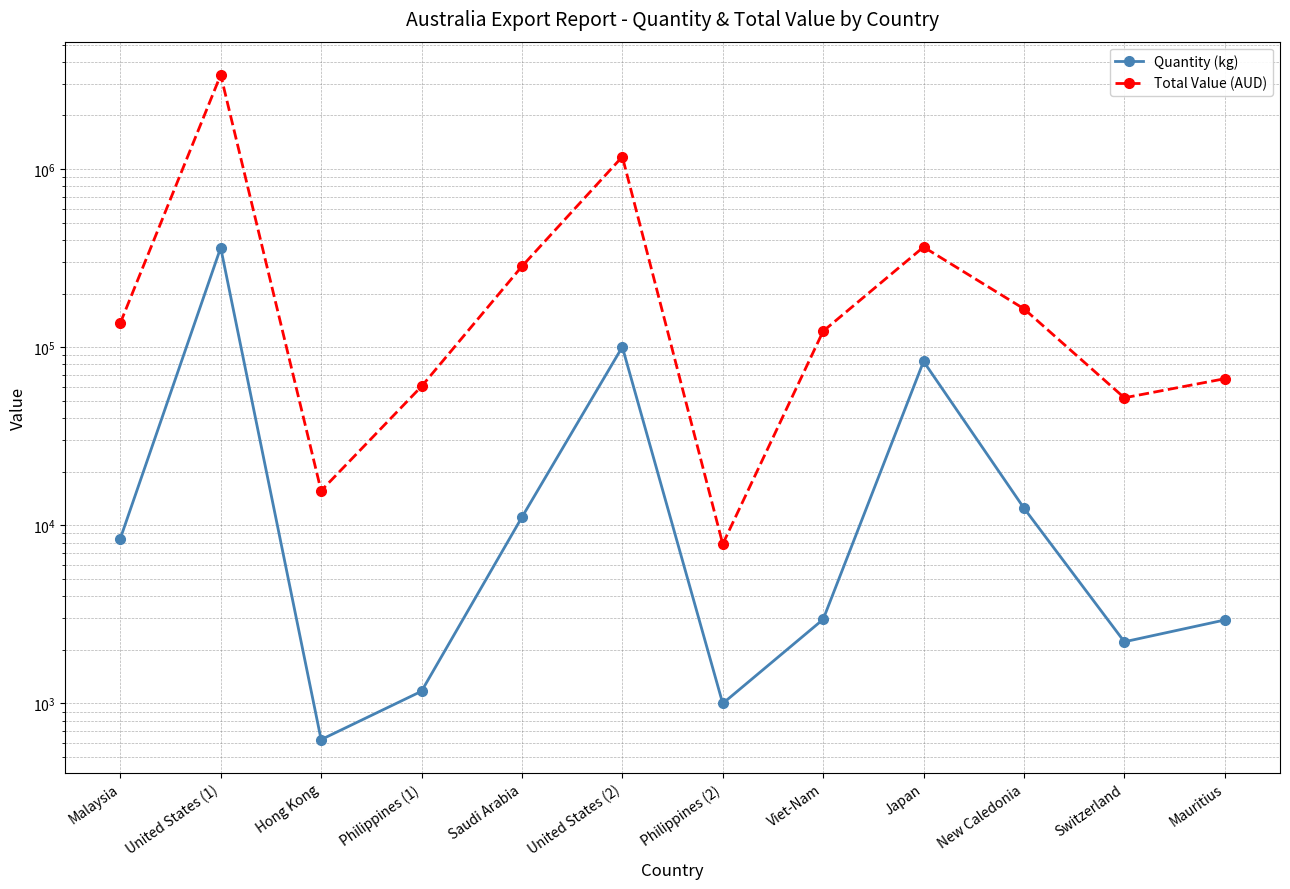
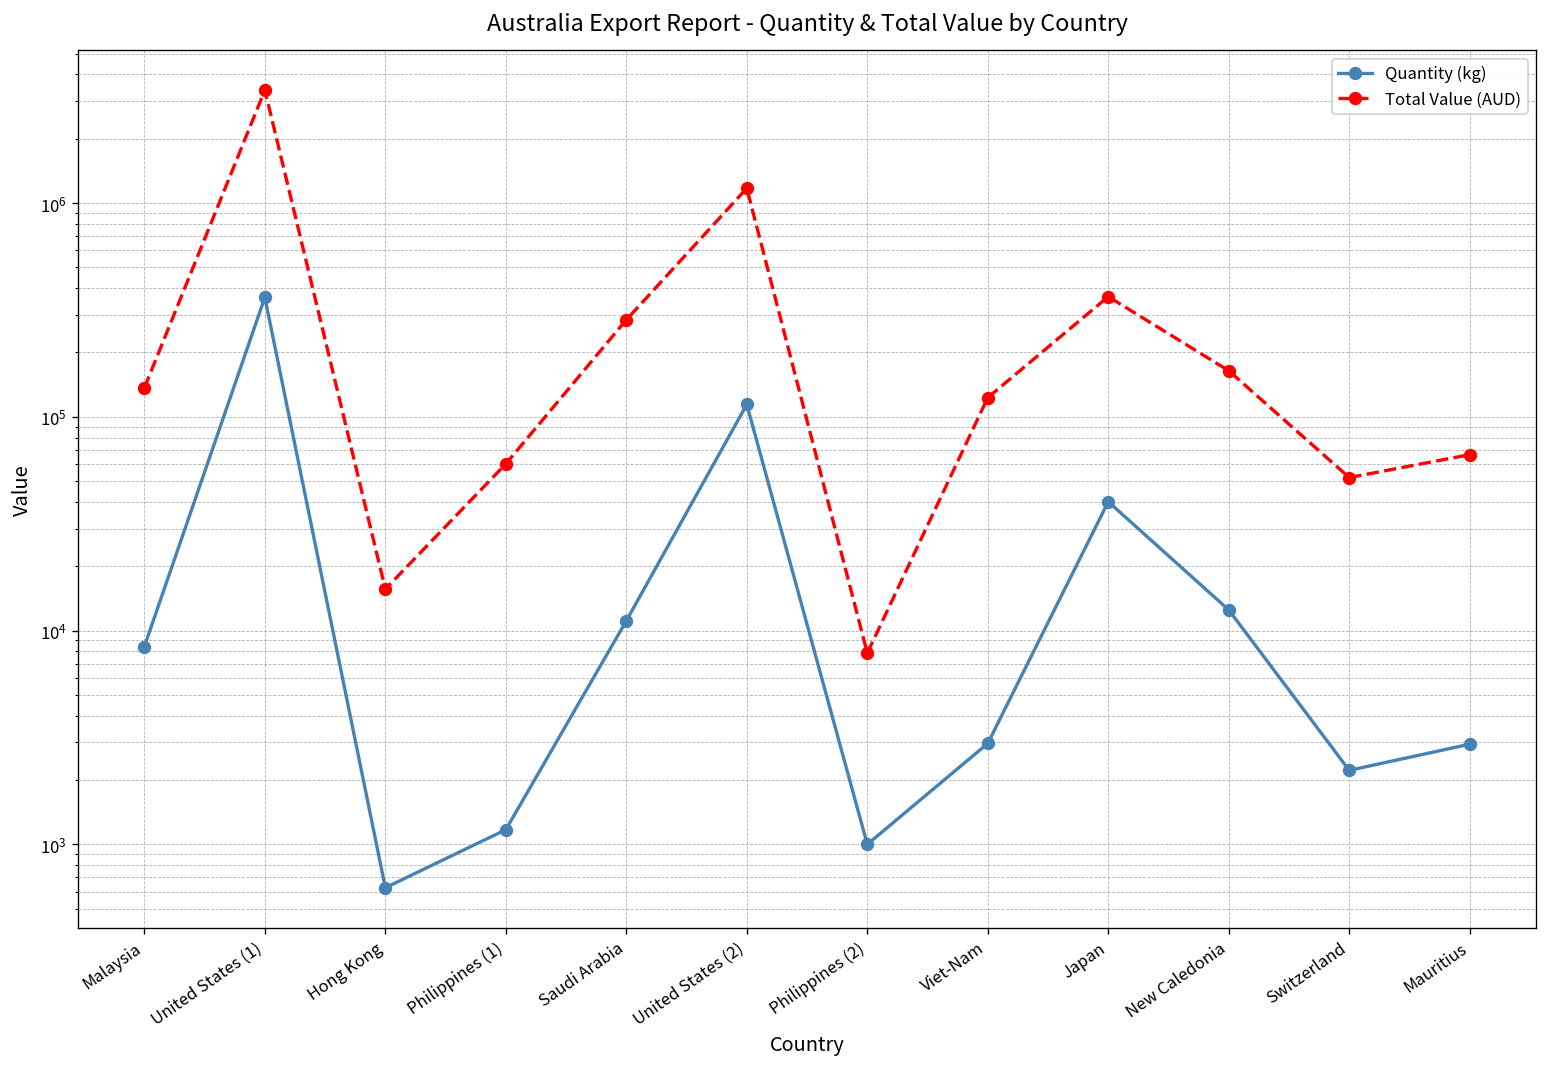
Quantity (kg), United States (2): 100000 -> 110000
Quantity (kg), Japan: 80000 -> 40000
